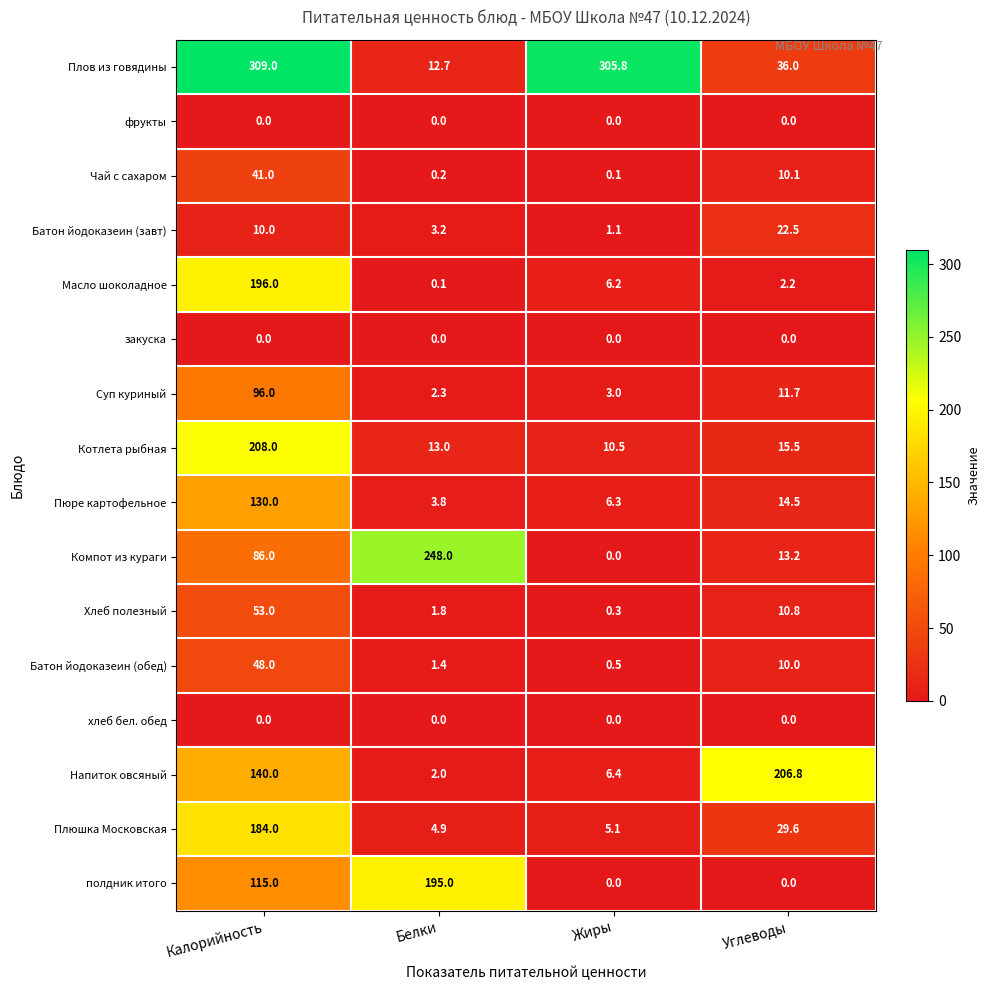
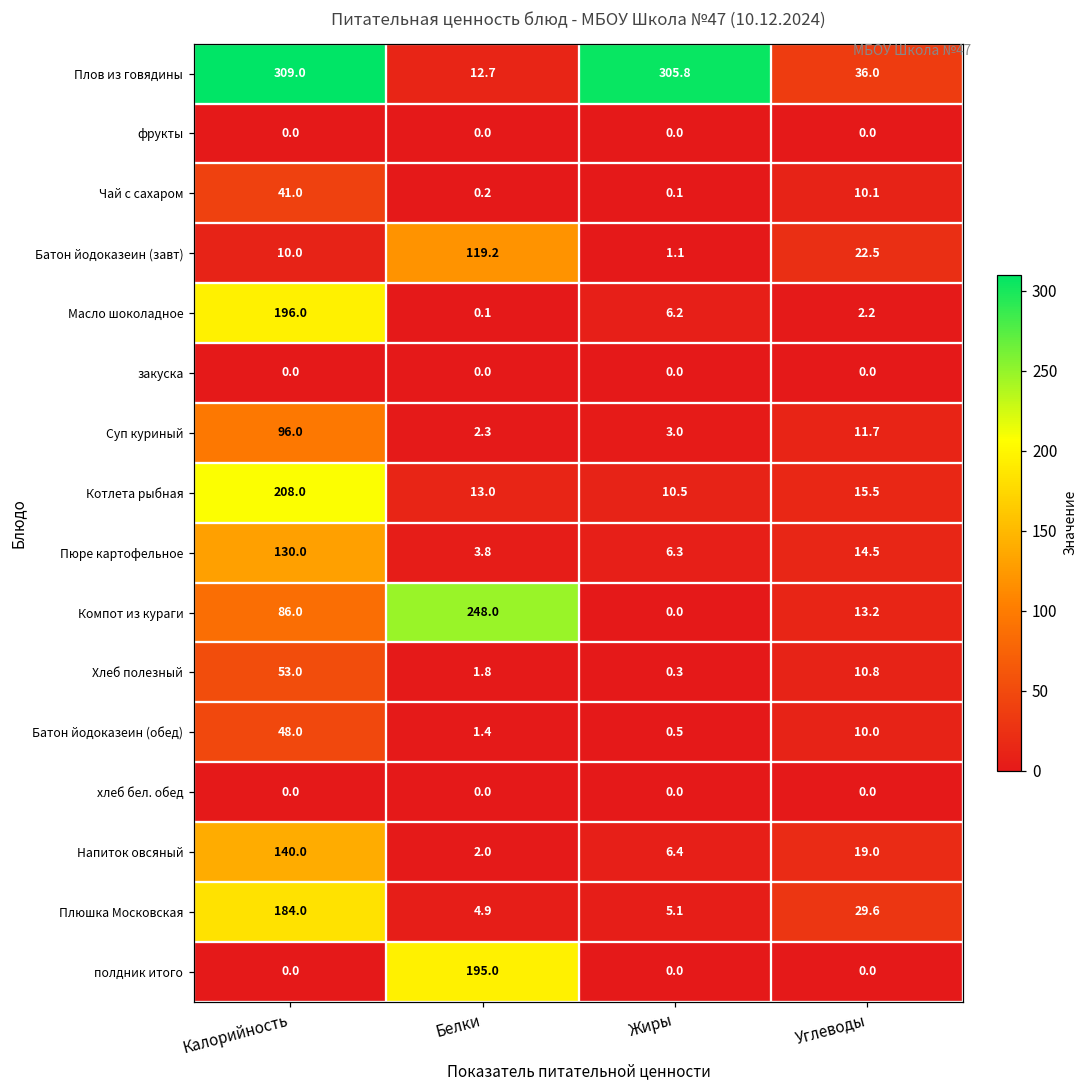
Батон йодоказеин (завт), Белки: 3.2 -> 119.2
Напиток овсяный, Углеводы: 206.8 -> 19.0
полдник итого, Калорийность: 115.0 -> 0.0
